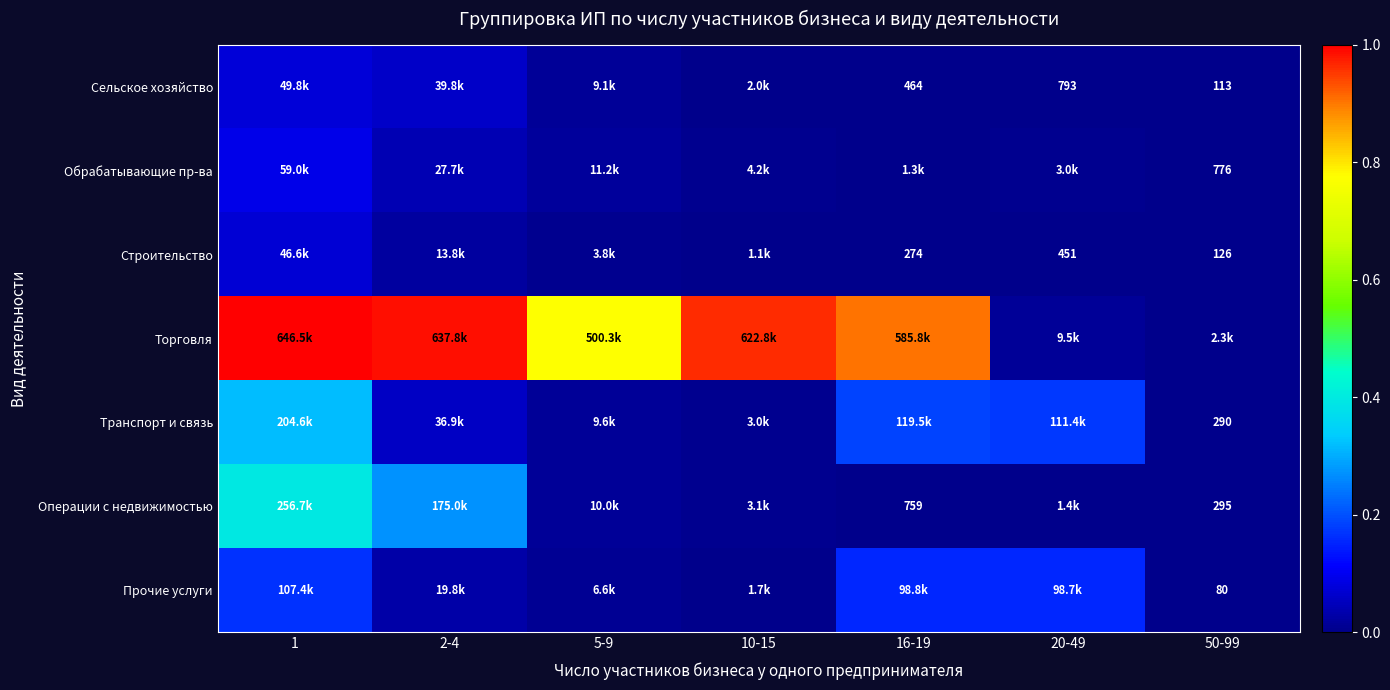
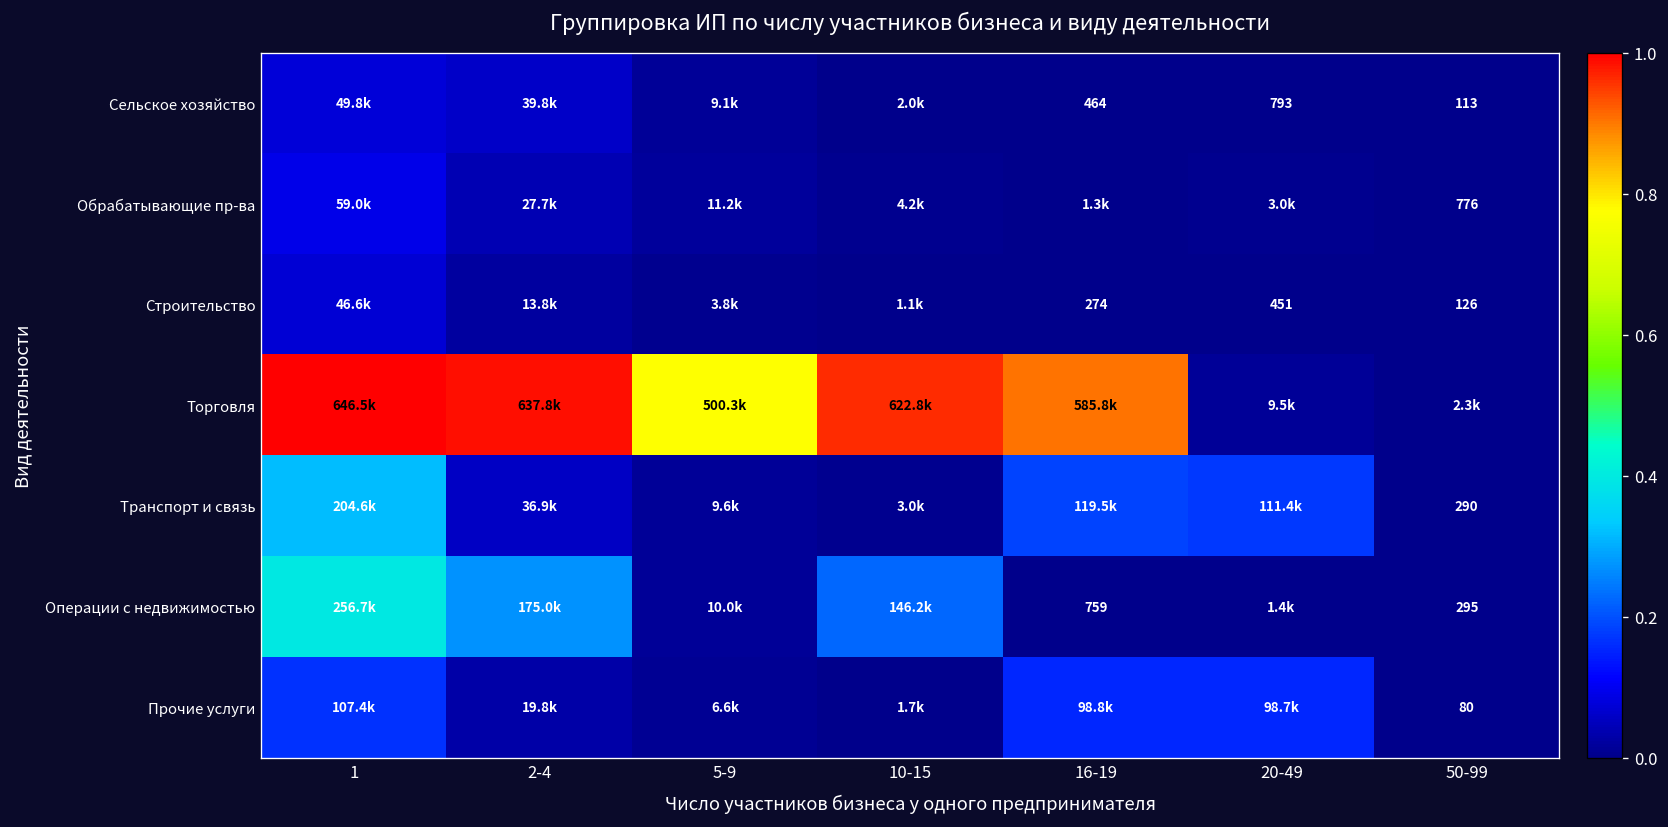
Операции с недвижимостью, 10-15: 3.1k -> 146.2k
